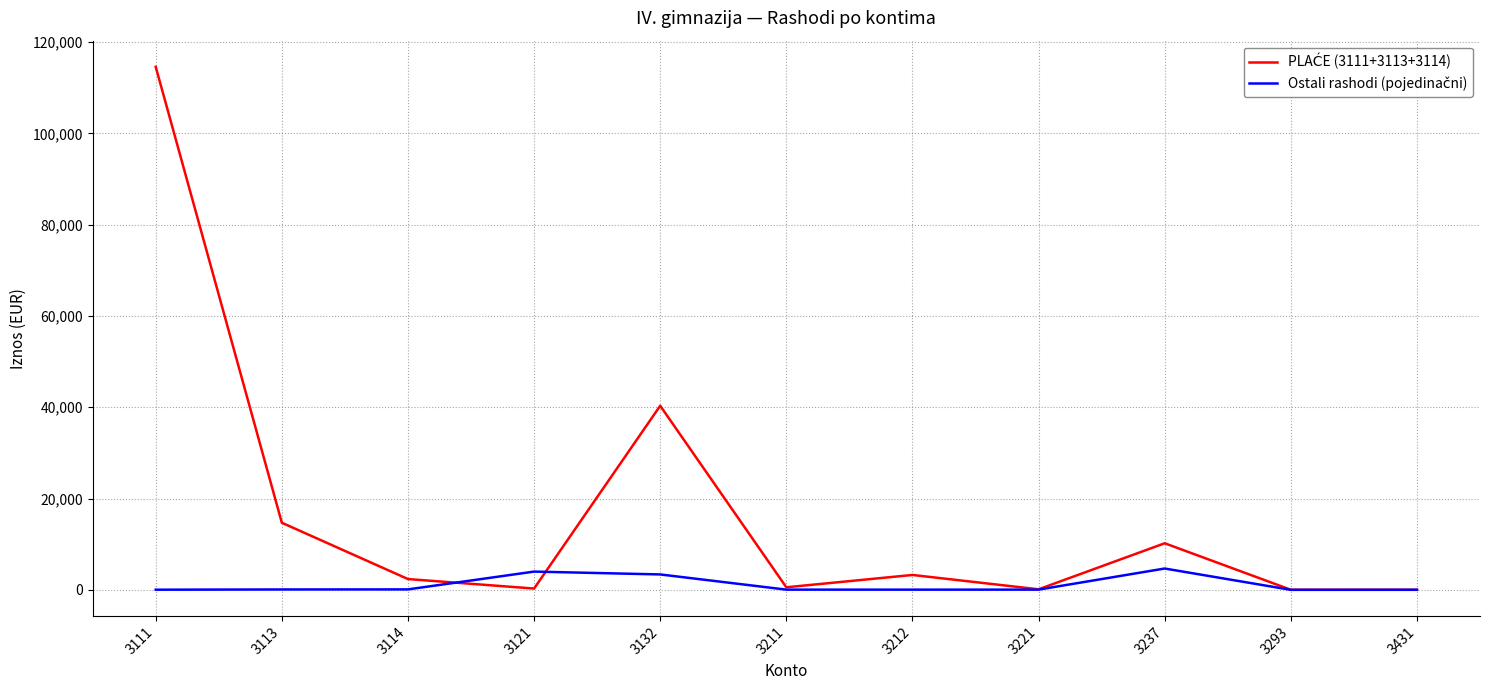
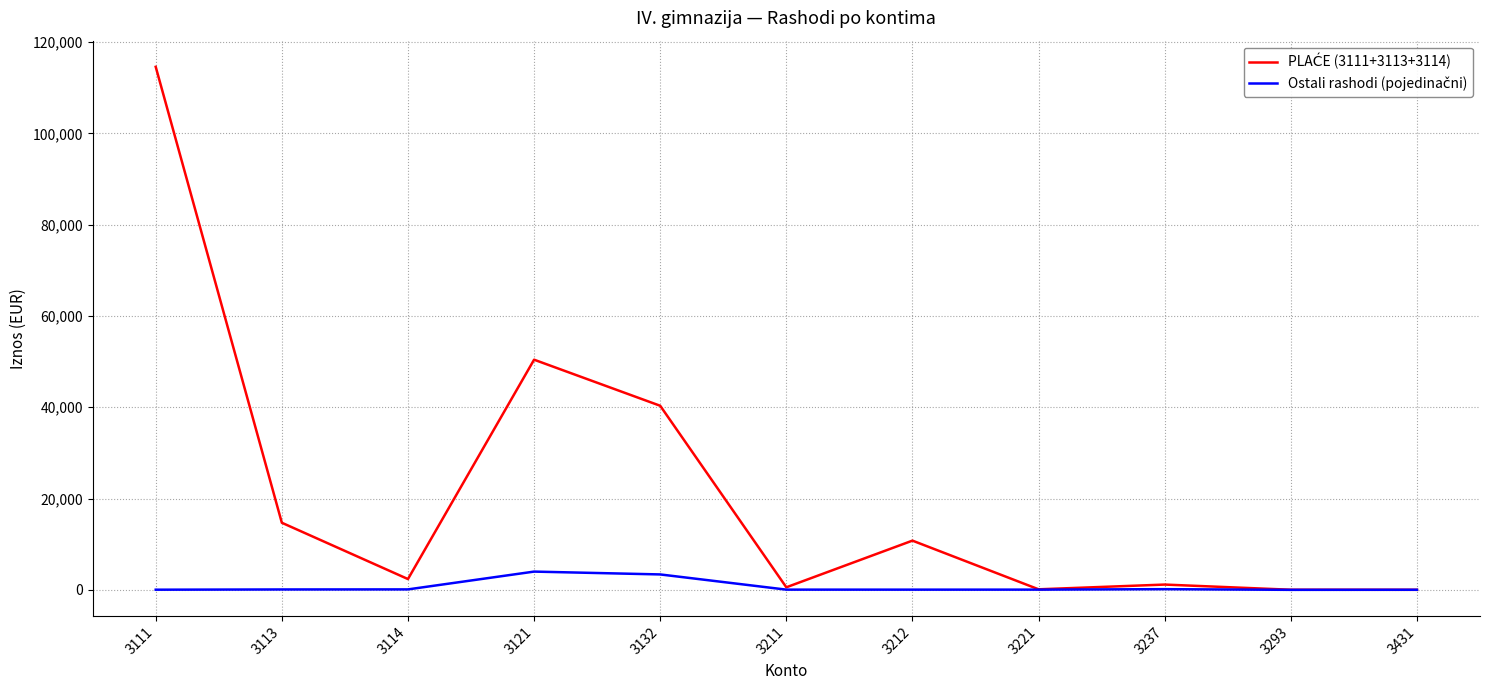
PLAĆE (3111+3113+3114), 3121: 0 -> 50,000
PLAĆE (3111+3113+3114), 3212: 3,000 -> 11,000
PLAĆE (3111+3113+3114), 3237: 10,000 -> 1,000
Ostali rashodi (pojedinačni), 3237: 5,000 -> 0
